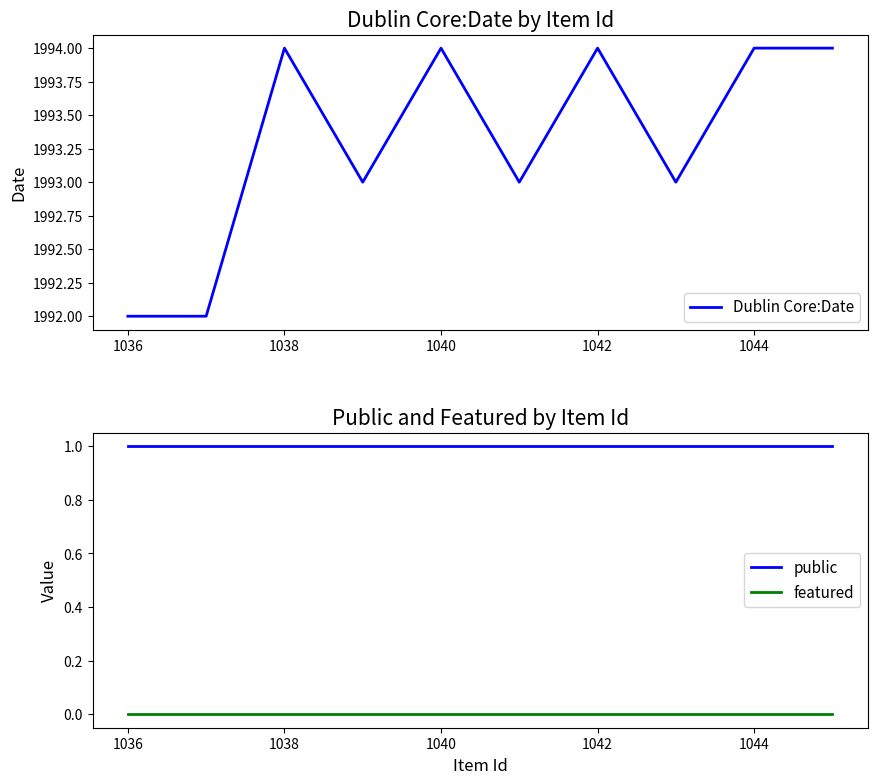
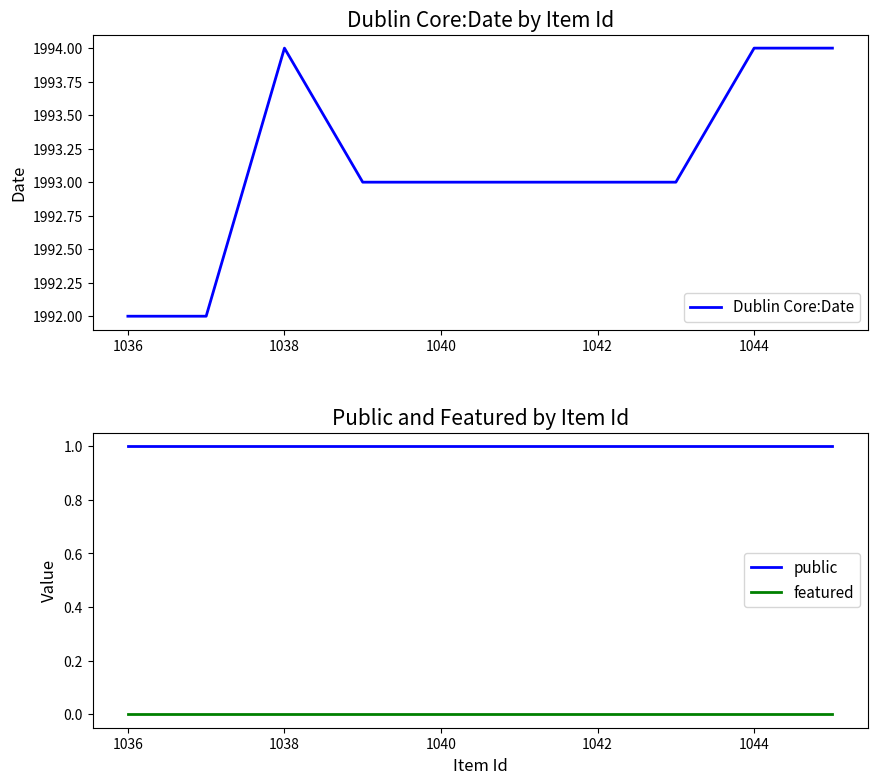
Dublin Core:Date by Item Id, 1040: 1994 -> 1993
Dublin Core:Date by Item Id, 1042: 1994 -> 1993
